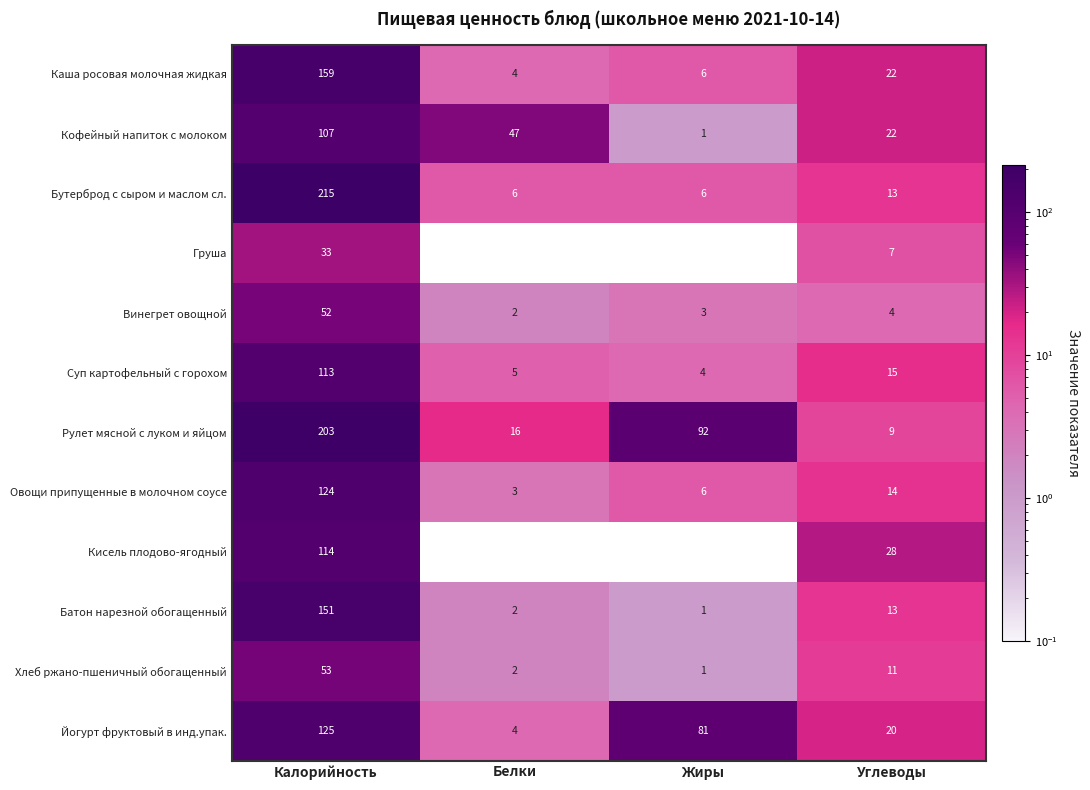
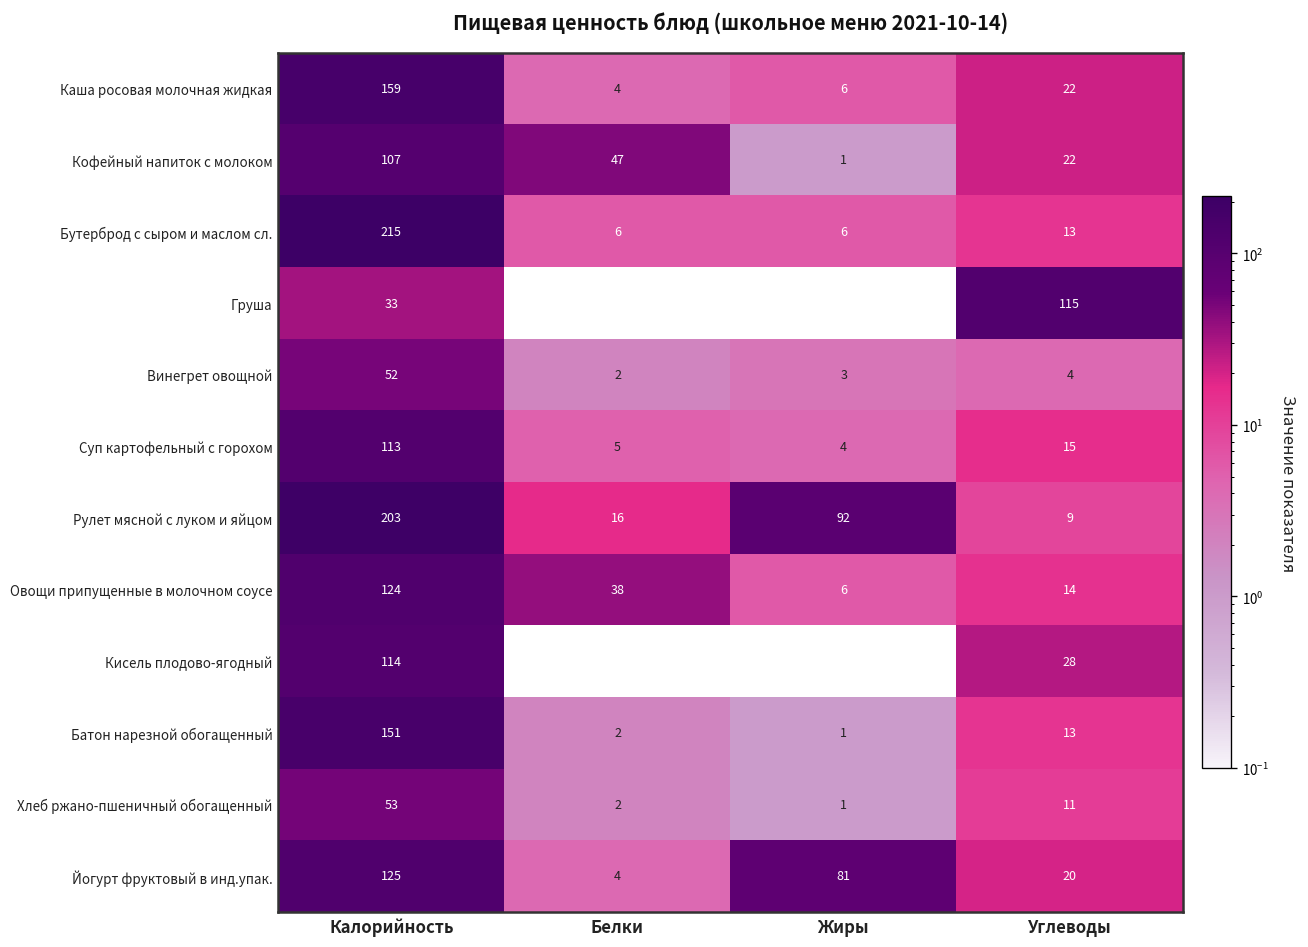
Груша, Углеводы: 7 -> 115
Овощи припущенные в молочном соусе, Белки: 3 -> 38
